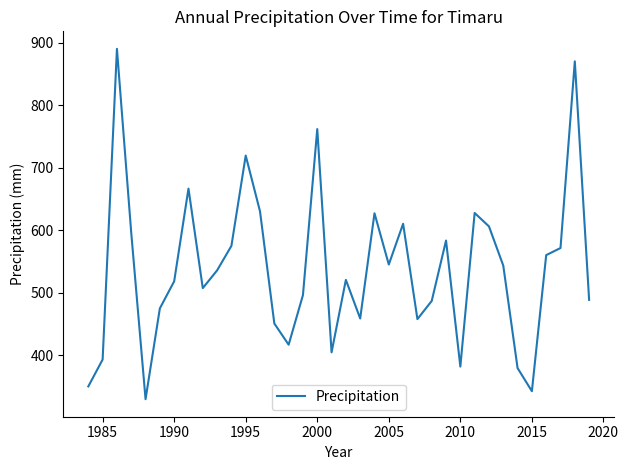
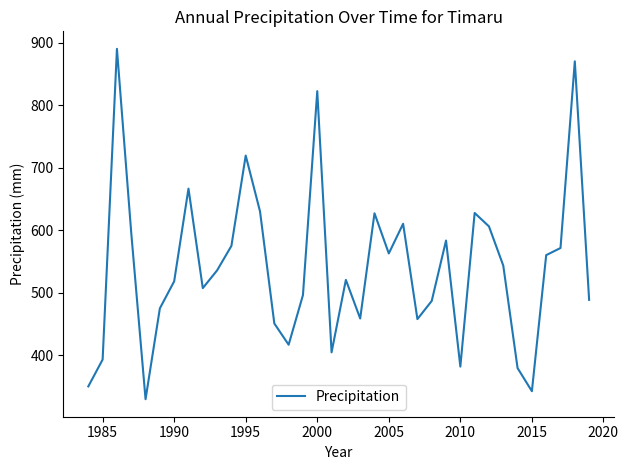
2000: 760 -> 820
2005: 550 -> 560
